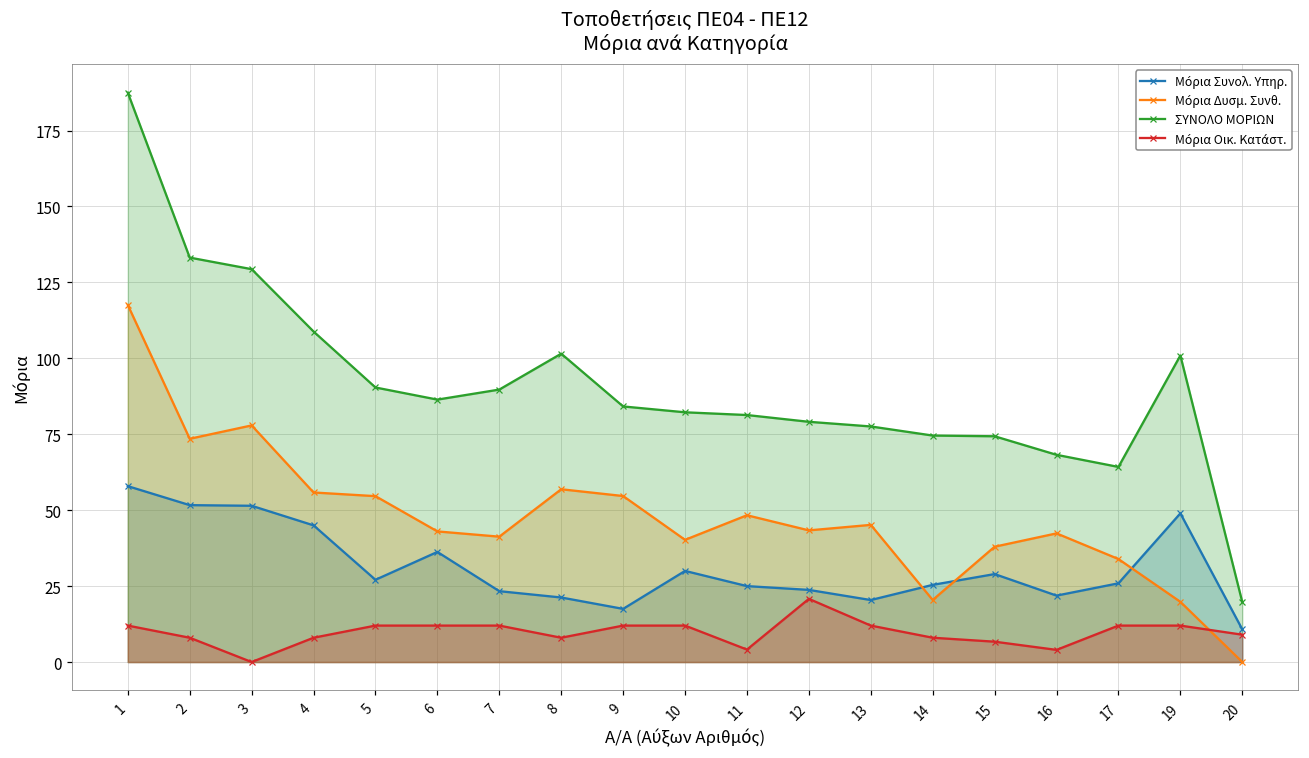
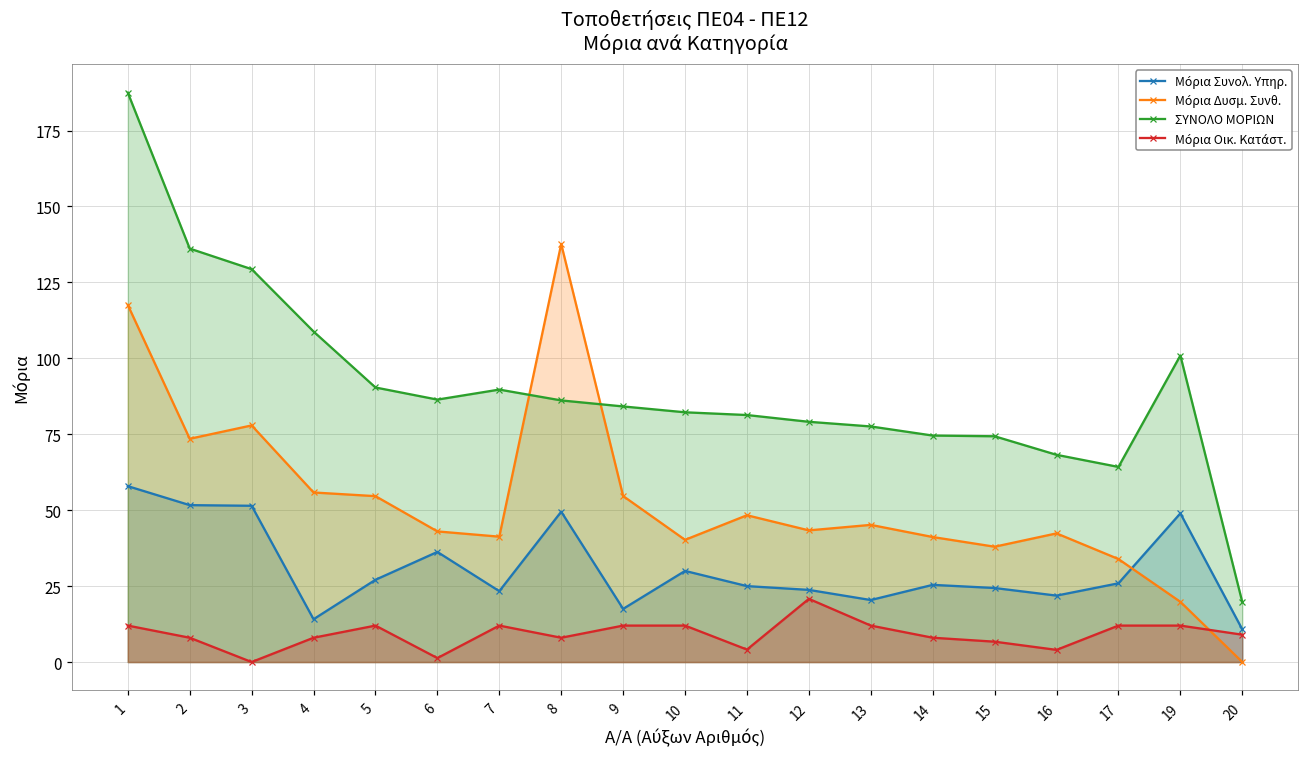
ΣΥΝΟΛΟ ΜΟΡΙΩΝ, 2: 133 -> 136
Μόρια Συνολ. Υπηρ., 4: 45 -> 14
Μόρια Οικ. Κατάστ., 6: 12 -> 1
Μόρια Συνολ. Υπηρ., 8: 21 -> 50
Μόρια Δυσμ. Συνθ., 8: 57 -> 138
ΣΥΝΟΛΟ ΜΟΡΙΩΝ, 8: 102 -> 86
Μόρια Δυσμ. Συνθ., 14: 20 -> 41
Μόρια Συνολ. Υπηρ., 15: 29 -> 24
